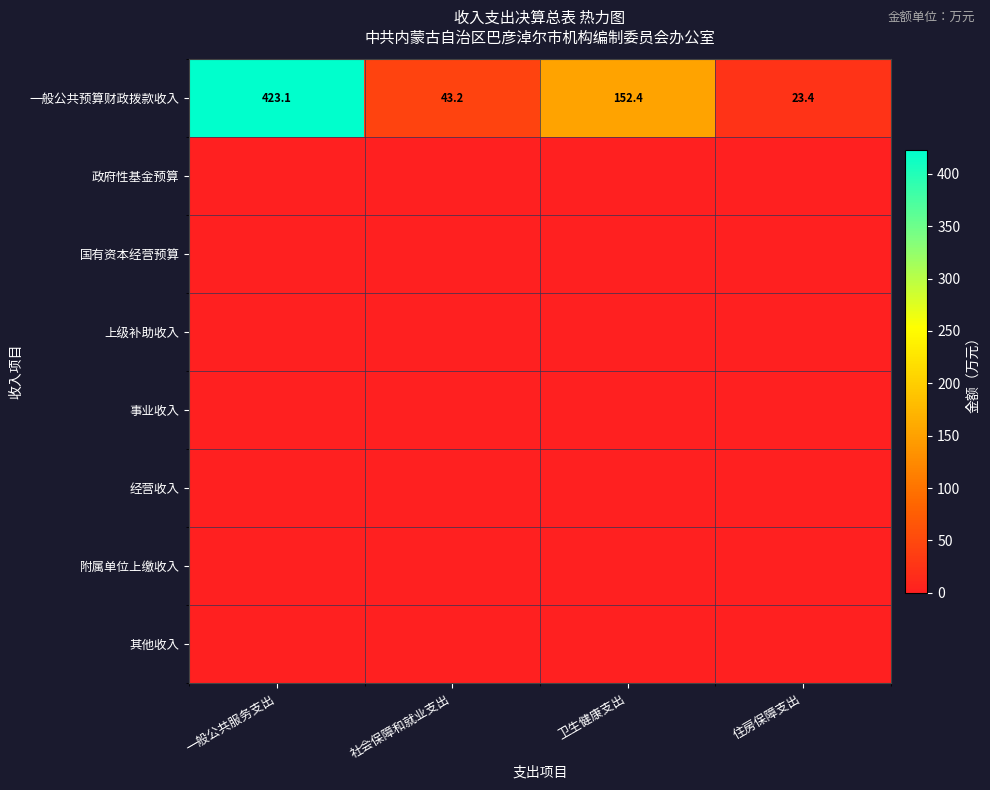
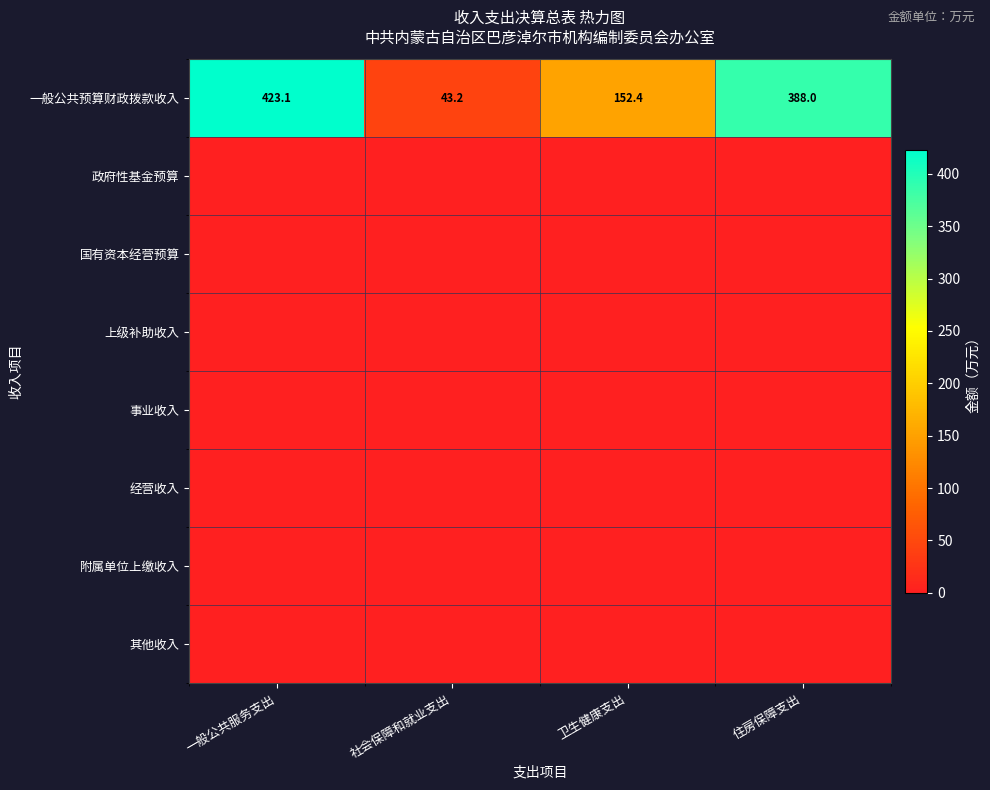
一般公共预算财政拨款收入, 住房保障支出: 23.4 -> 388.0
